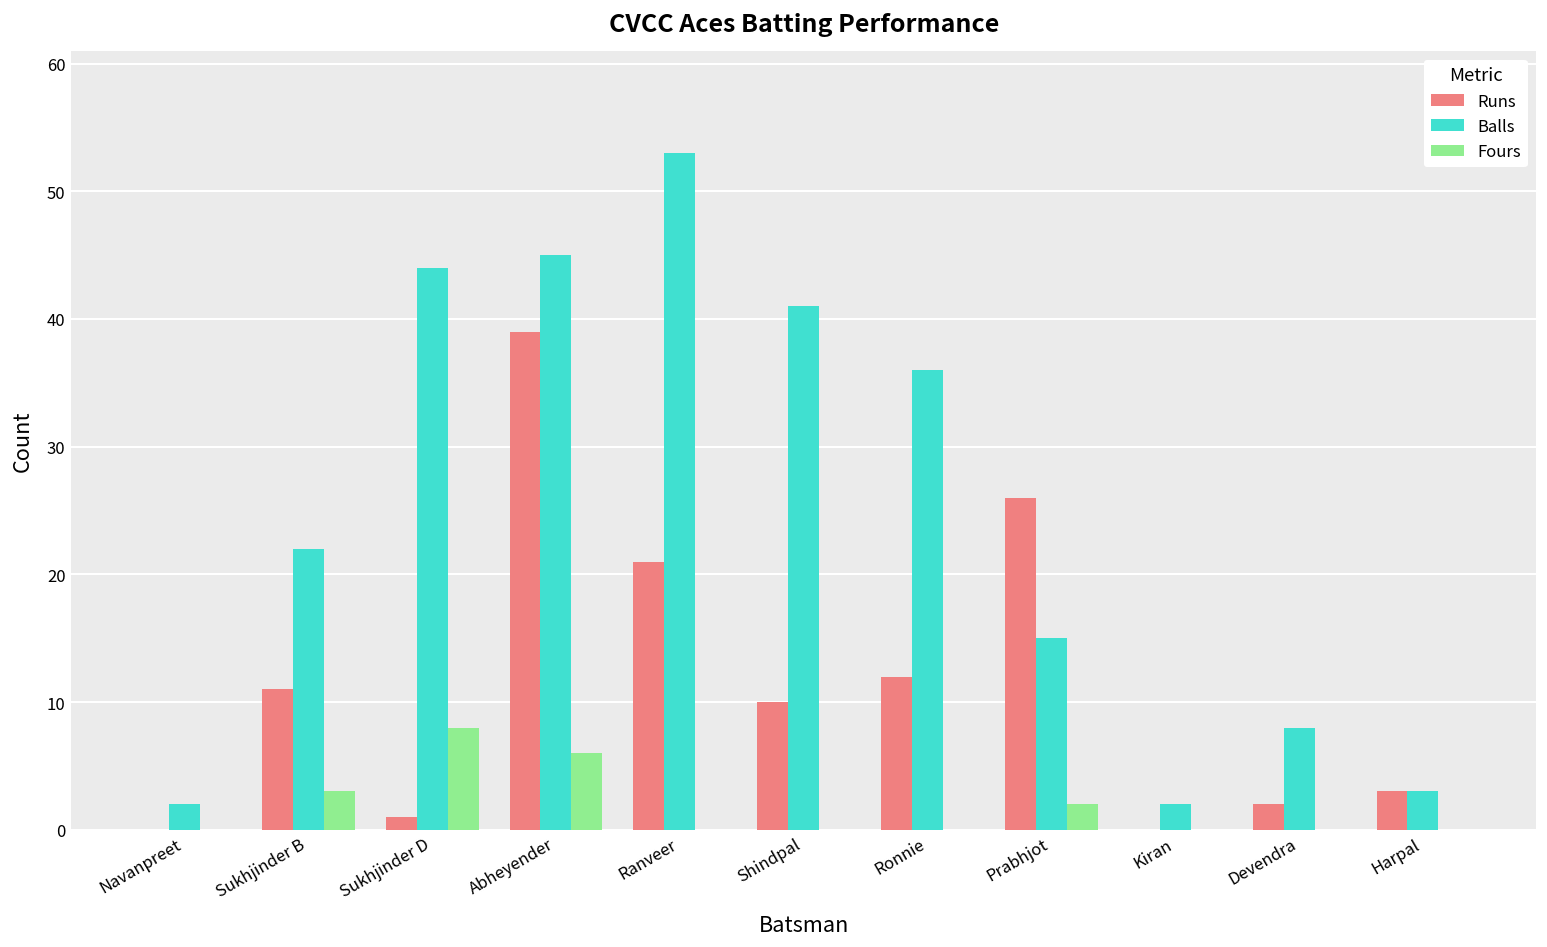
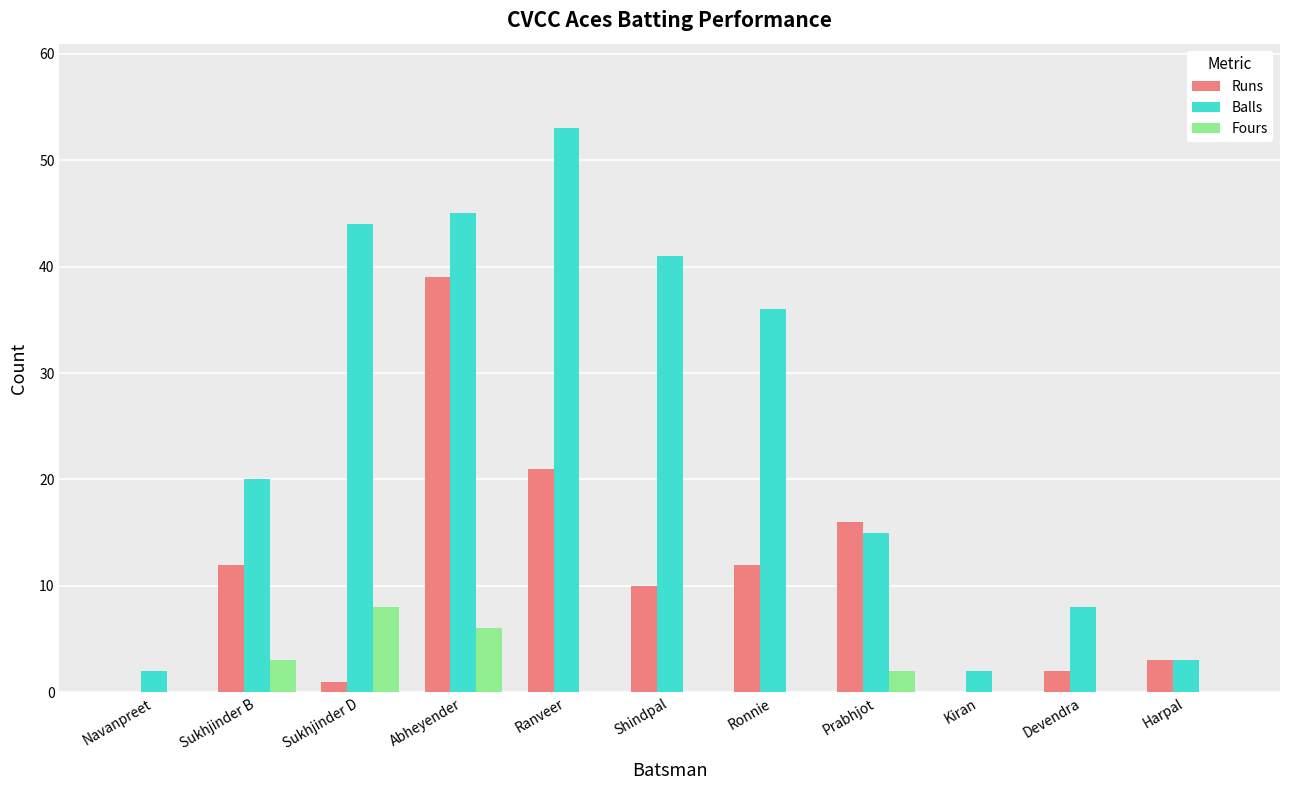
Runs, Sukhjinder B: 11 -> 12
Balls, Sukhjinder B: 22 -> 20
Runs, Prabhjot: 26 -> 16
